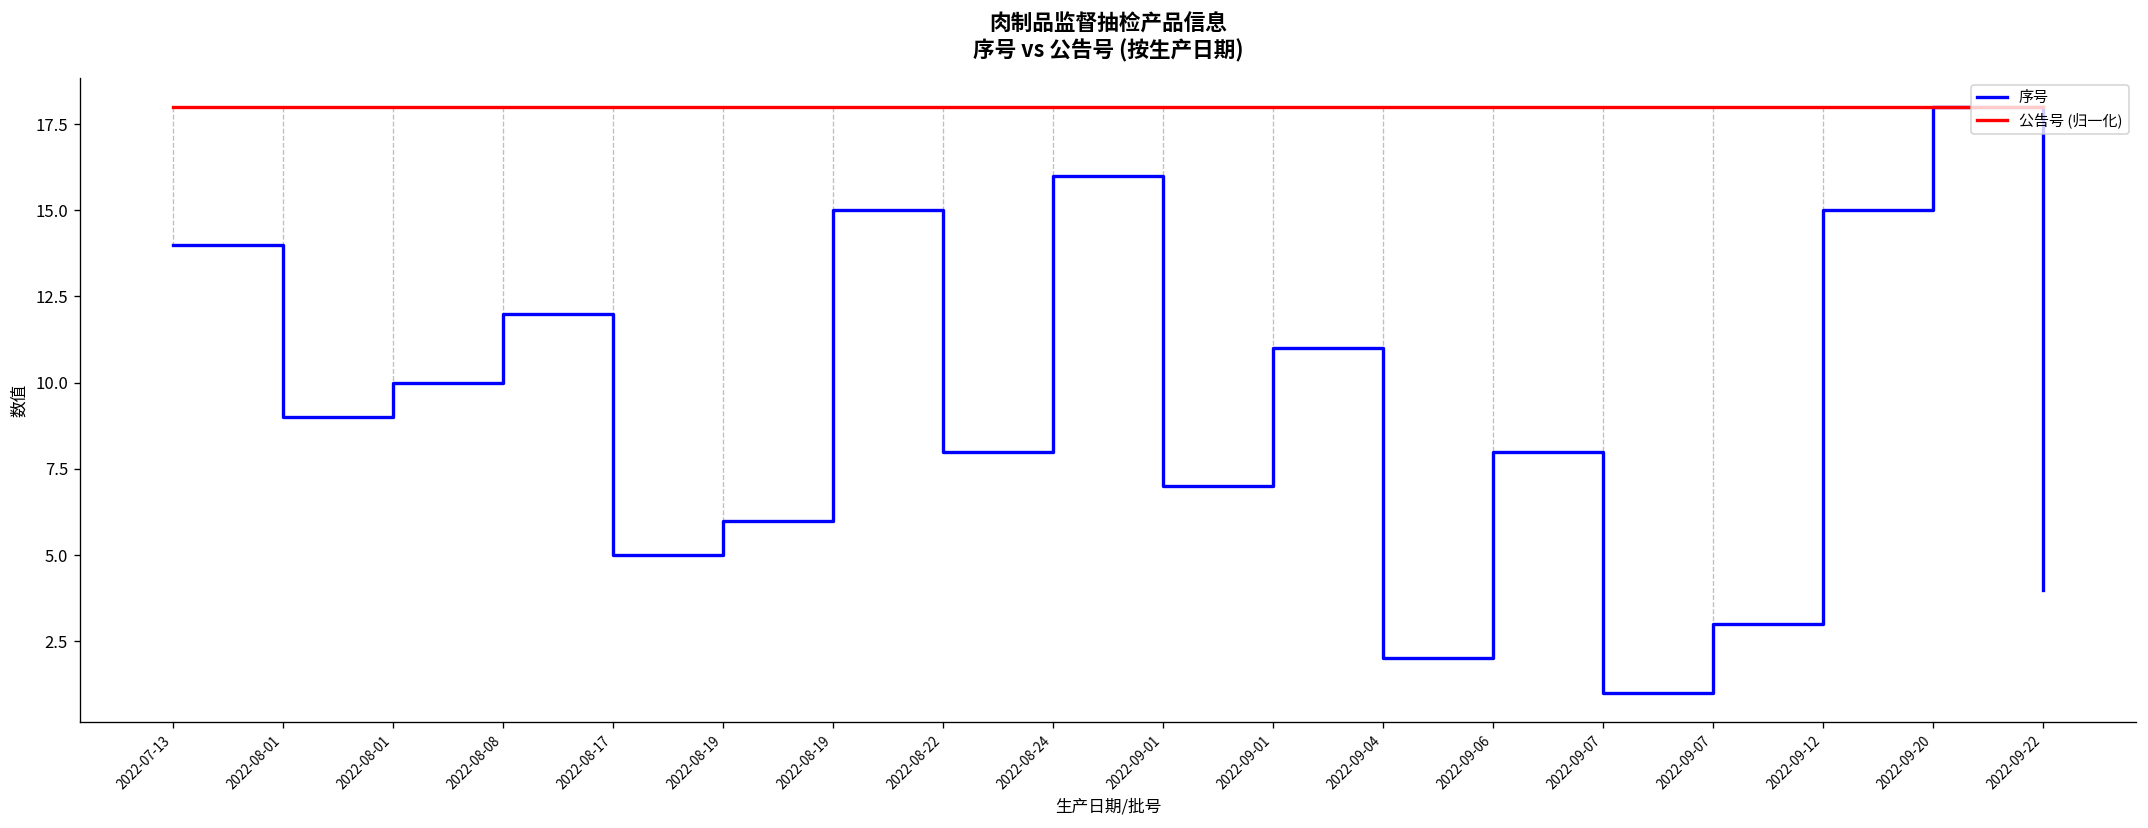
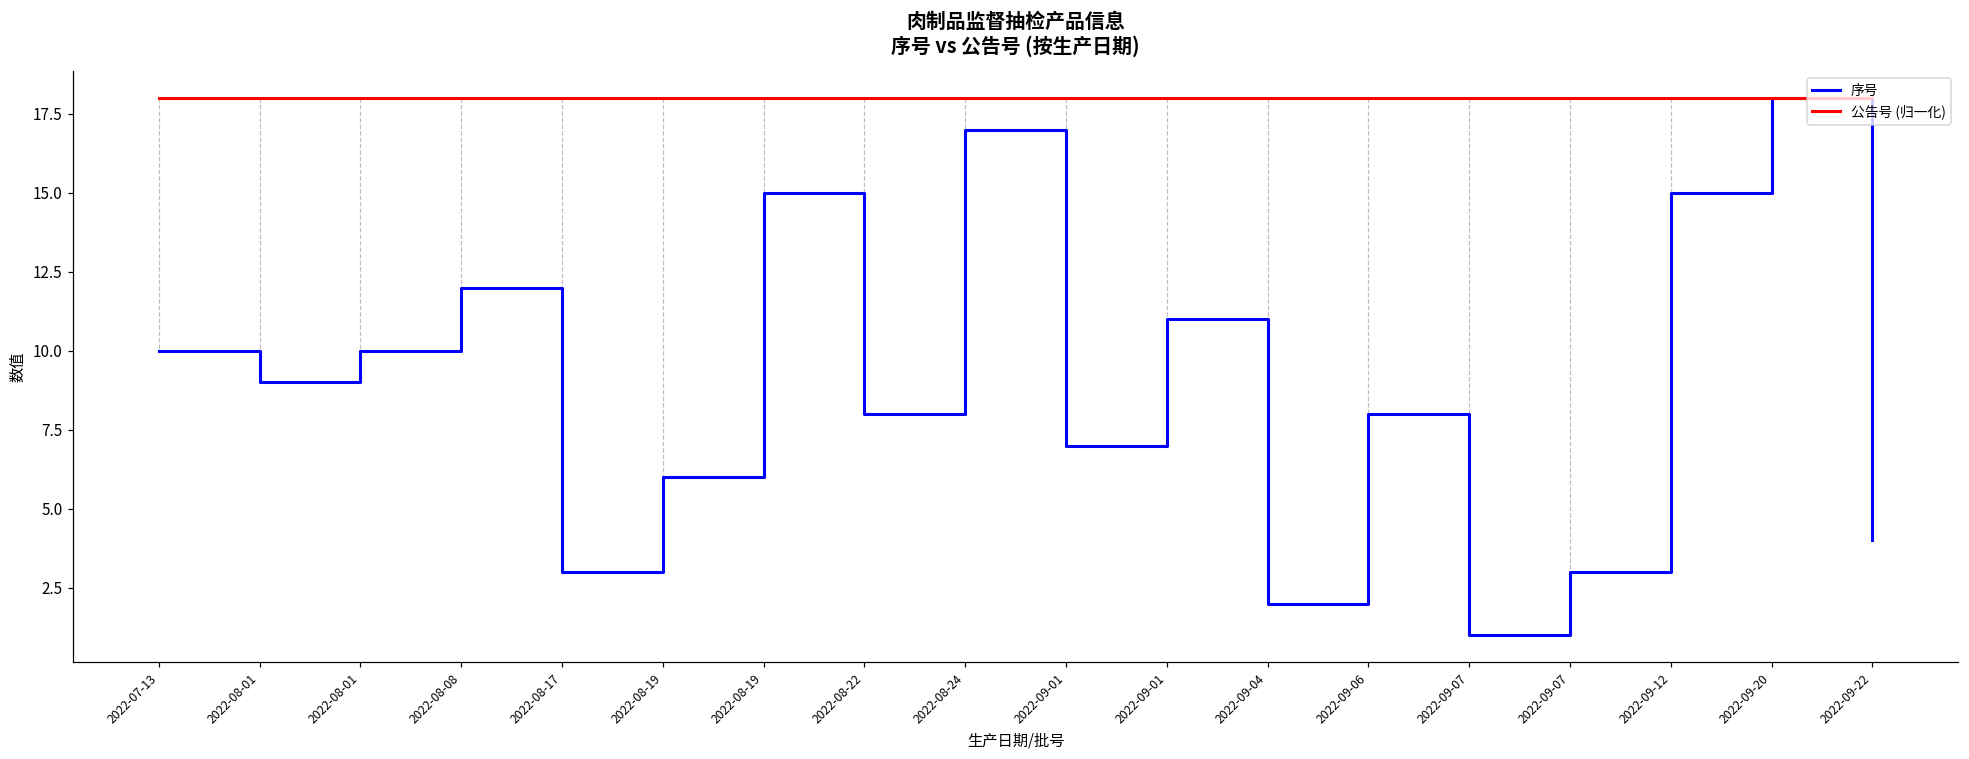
序号, 2022-07-13: 14 -> 10
序号, 2022-08-17: 5 -> 3
序号, 2022-08-24: 16 -> 17
